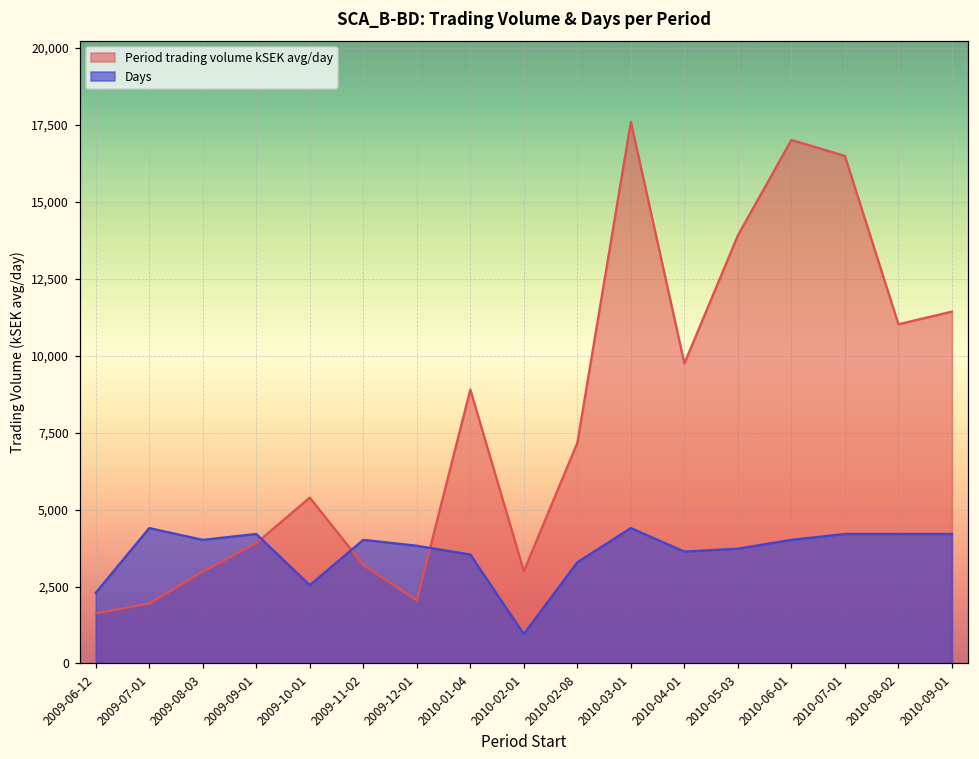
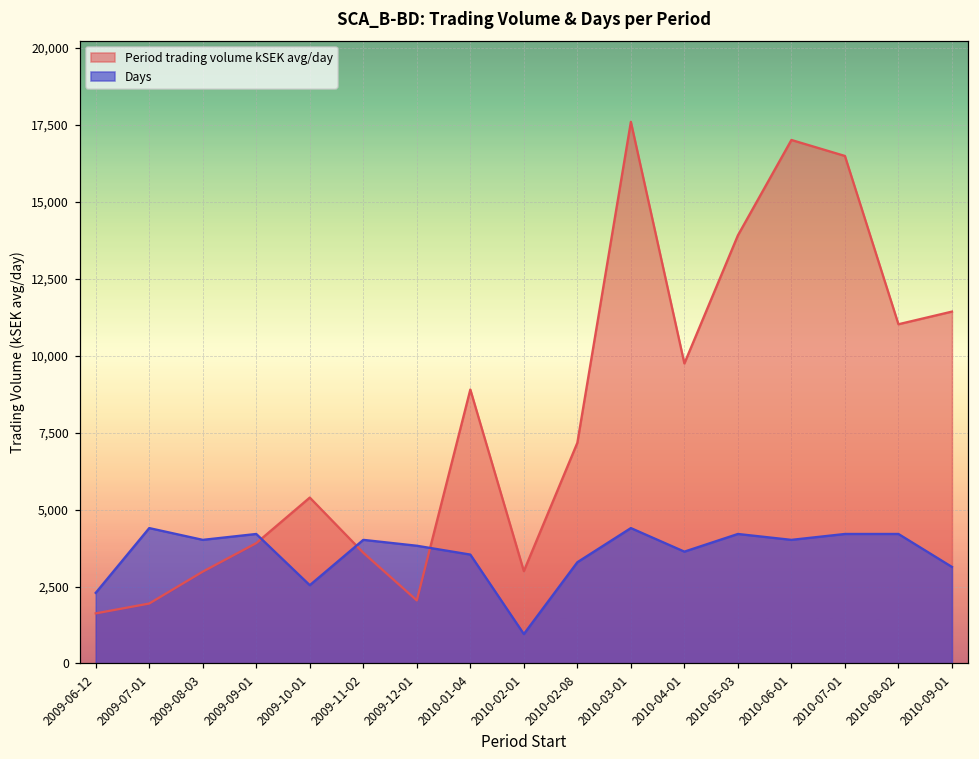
Period trading volume kSEK avg/day, 2009-11-02: 3,200 -> 3,600
Days, 2010-05-03: 3,700 -> 4,200
Days, 2010-09-01: 4,200 -> 3,100
